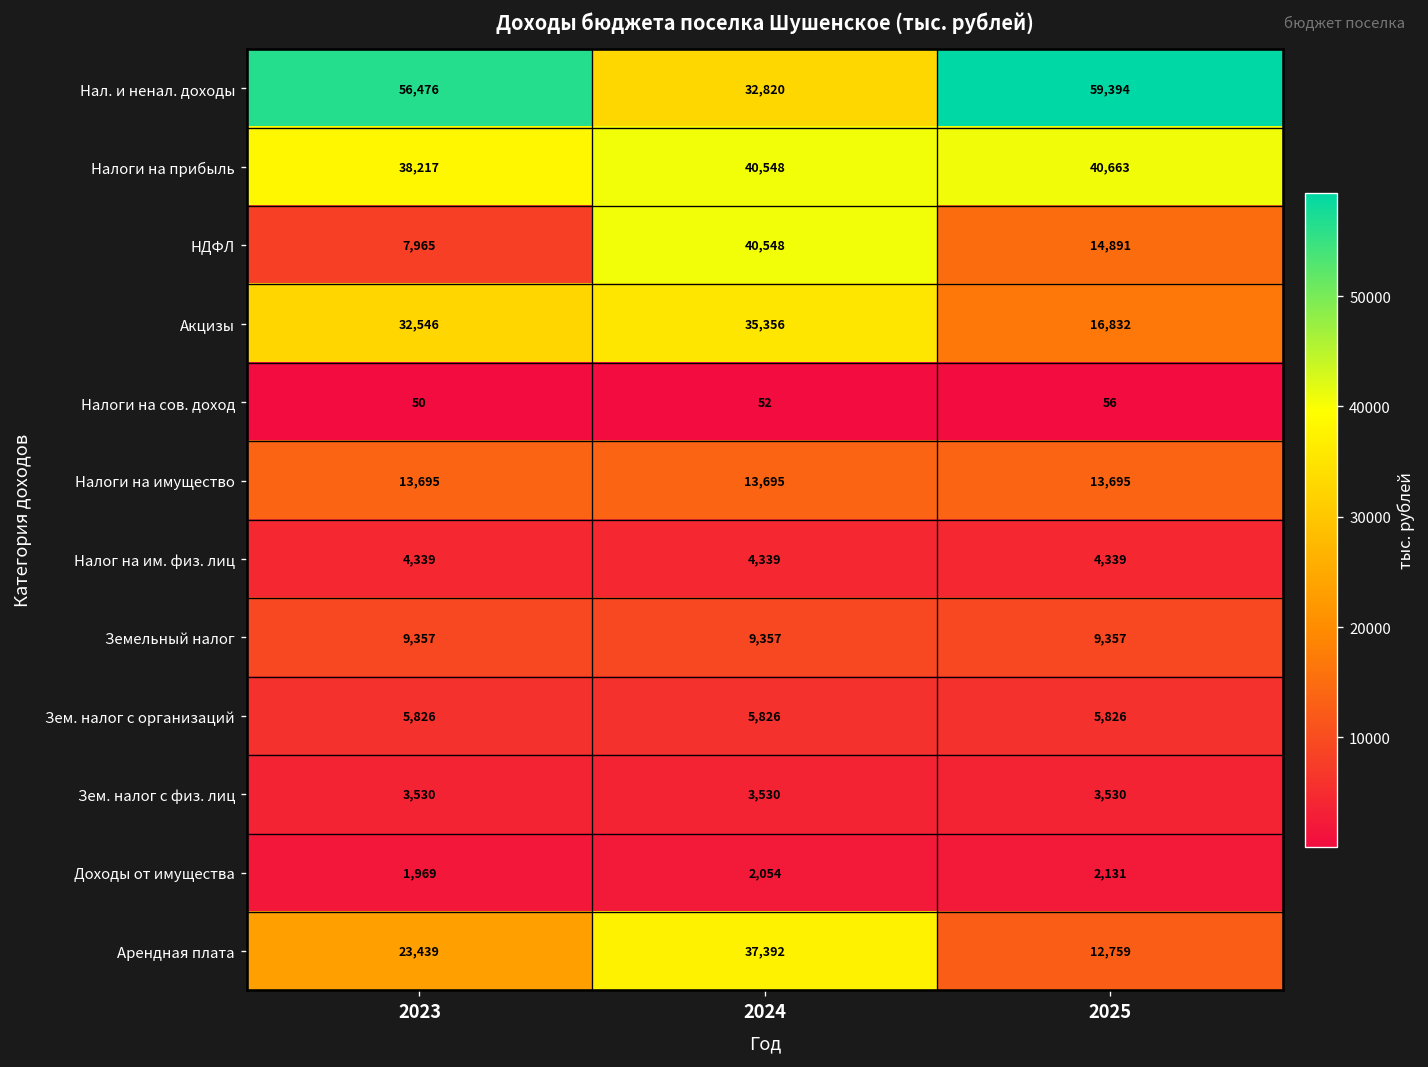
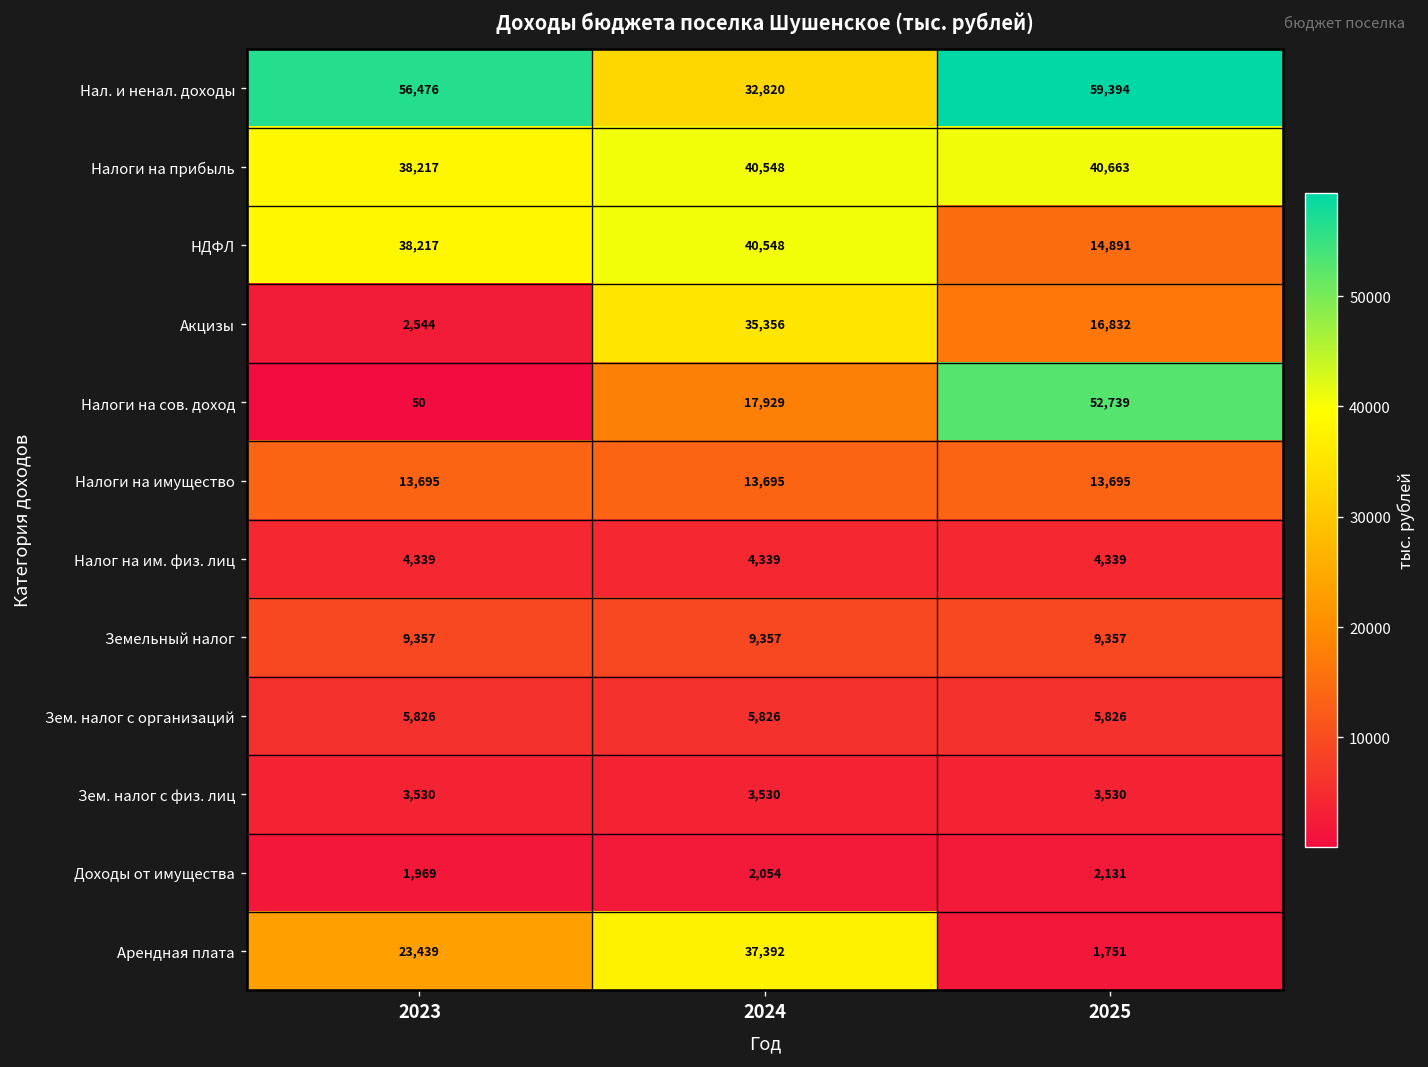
НДФЛ, 2023: 7,965 -> 38,217
Акцизы, 2023: 32,546 -> 2,544
Налоги на сов. доход, 2024: 52 -> 17,929
Налоги на сов. доход, 2025: 56 -> 52,739
Арендная плата, 2025: 12,759 -> 1,751
